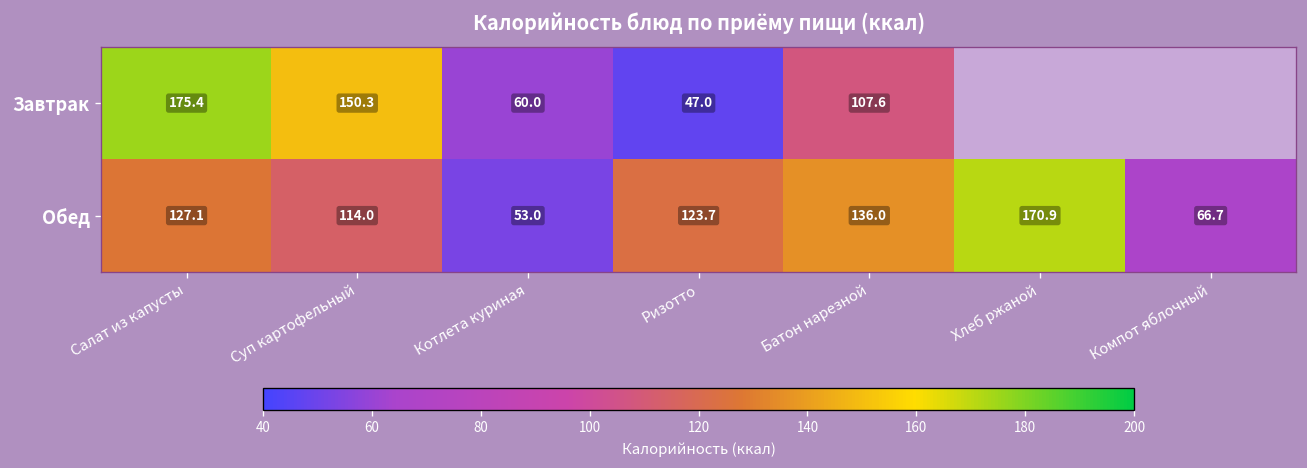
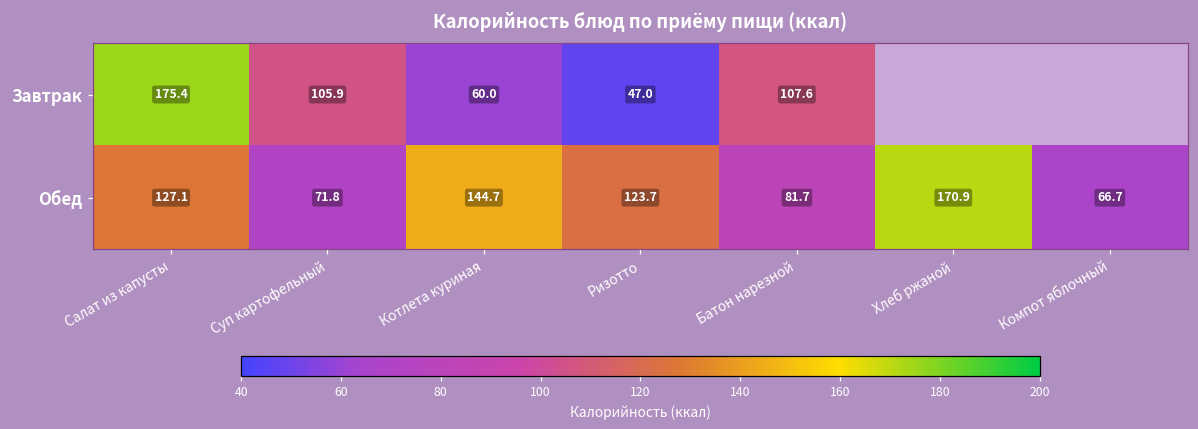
Завтрак, Суп картофельный: 150.3 -> 105.9
Обед, Суп картофельный: 114.0 -> 71.8
Обед, Котлета куриная: 53.0 -> 144.7
Обед, Батон нарезной: 136.0 -> 81.7
